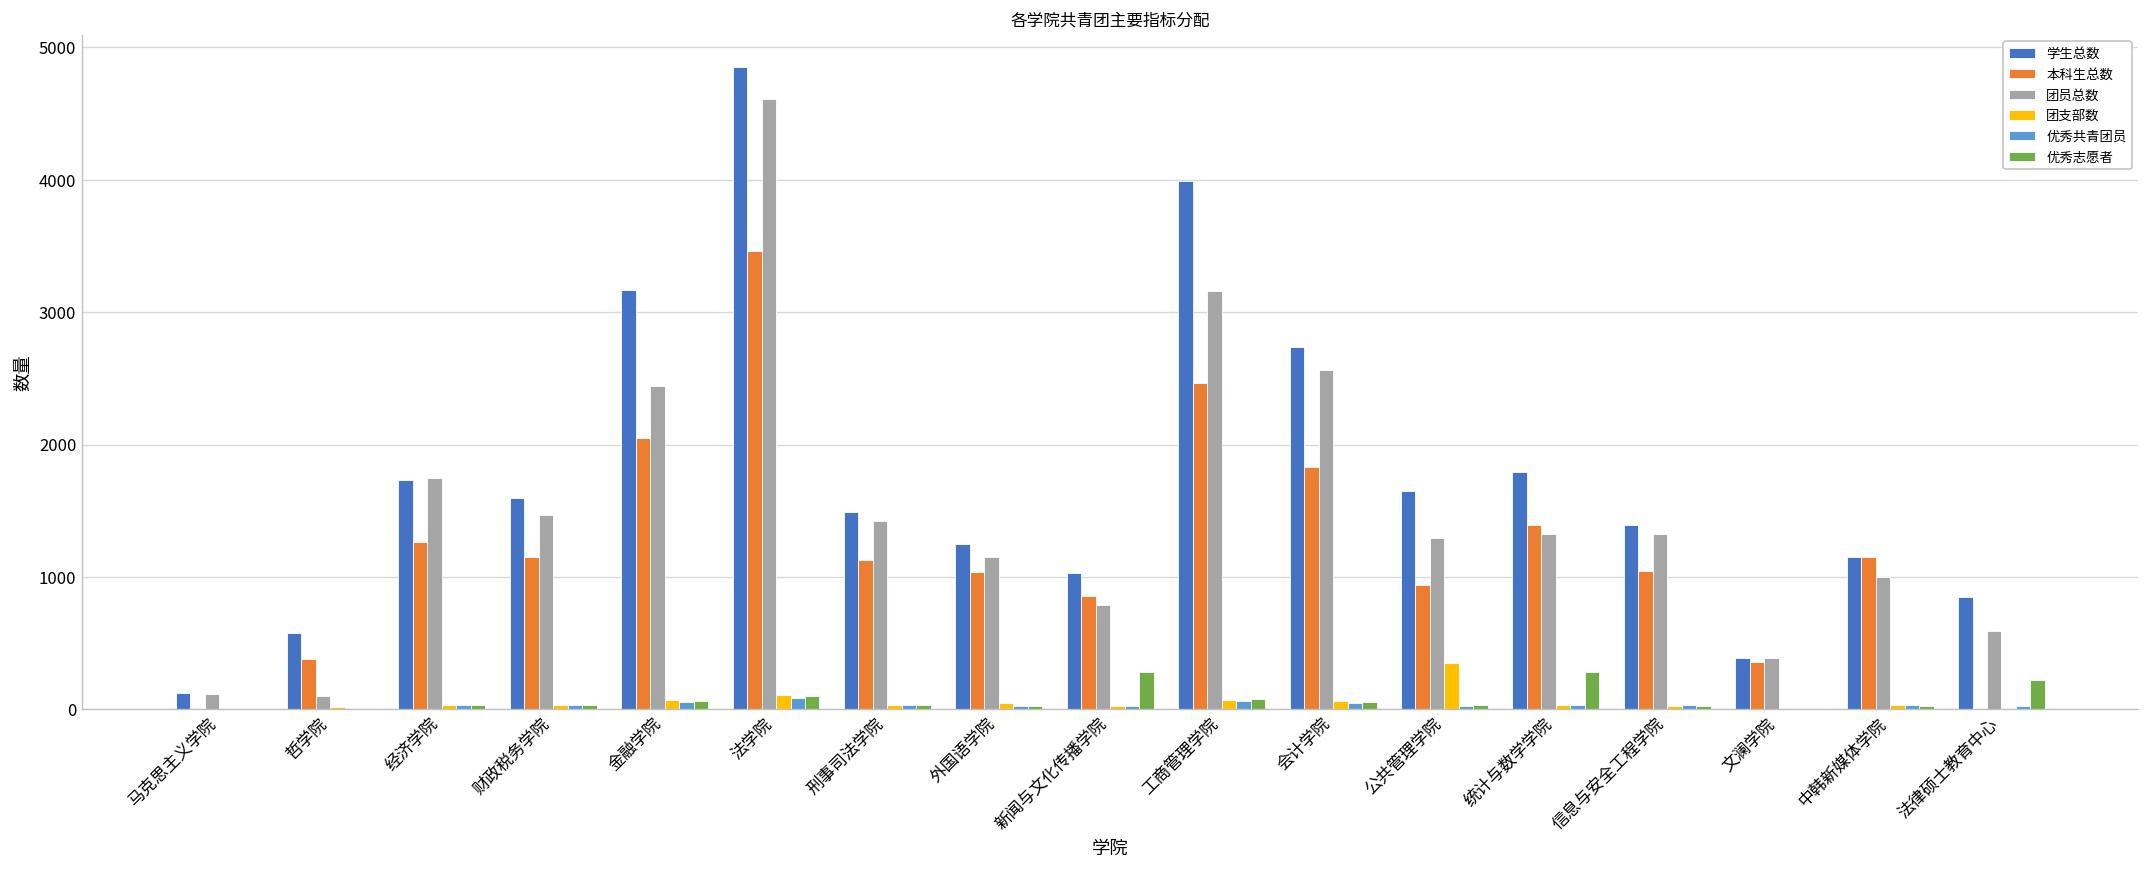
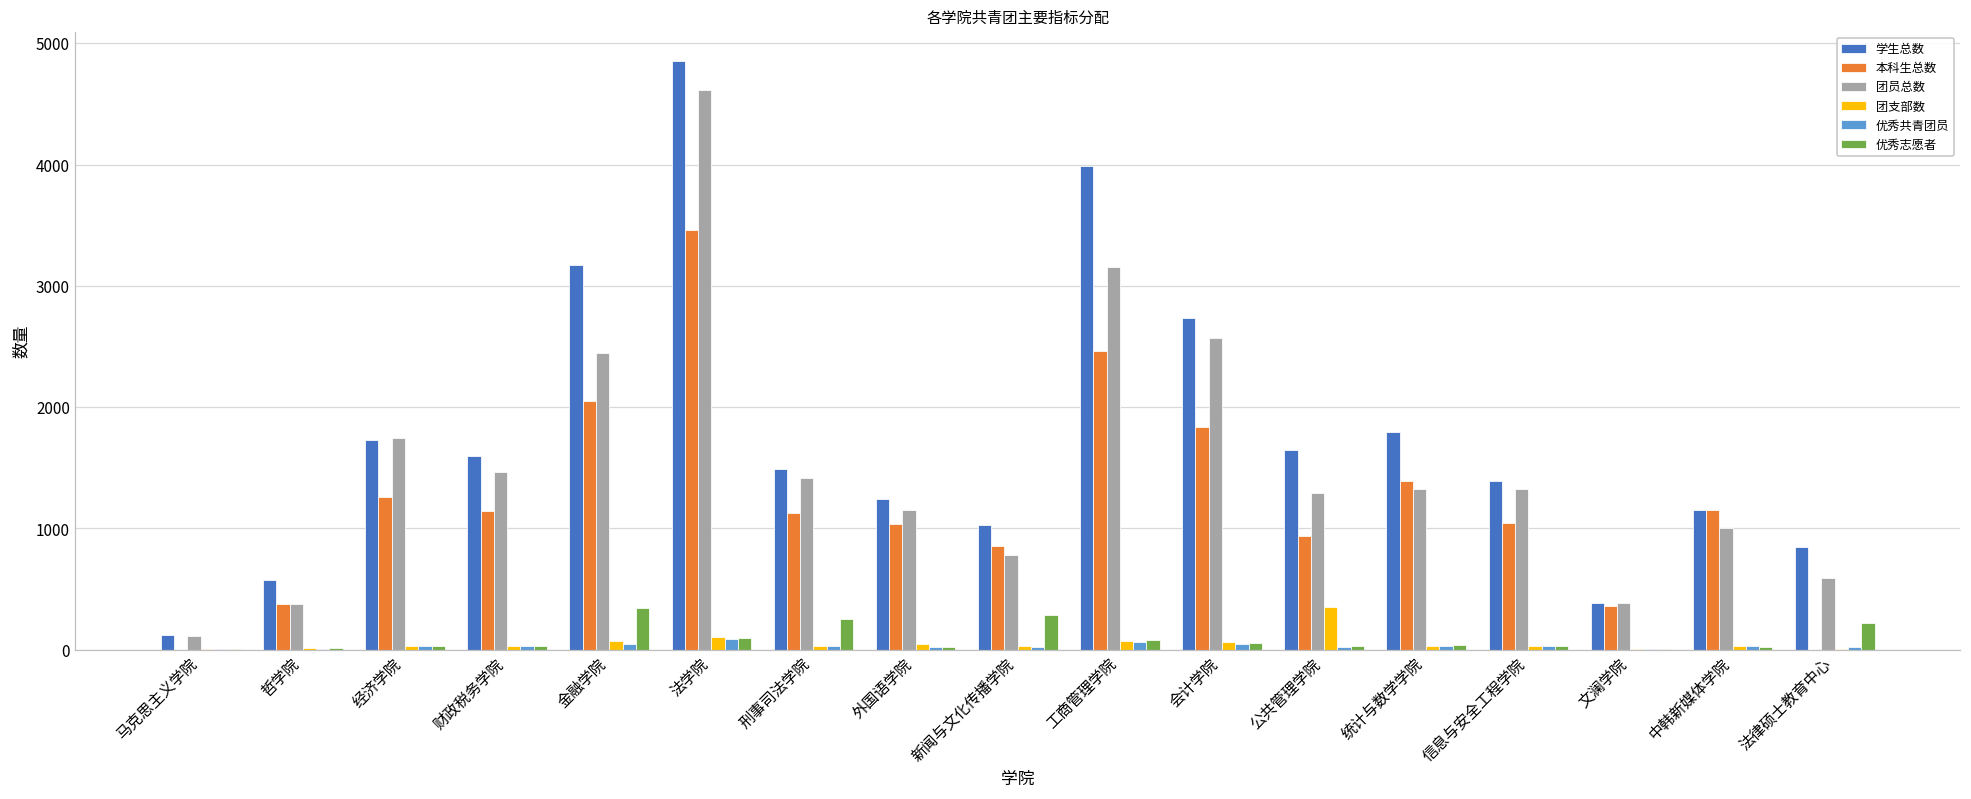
团员总数, 哲学院: 100 -> 380
优秀志愿者, 金融学院: 60 -> 350
优秀志愿者, 刑事司法学院: 30 -> 250
优秀志愿者, 统计与数学学院: 280 -> 40
